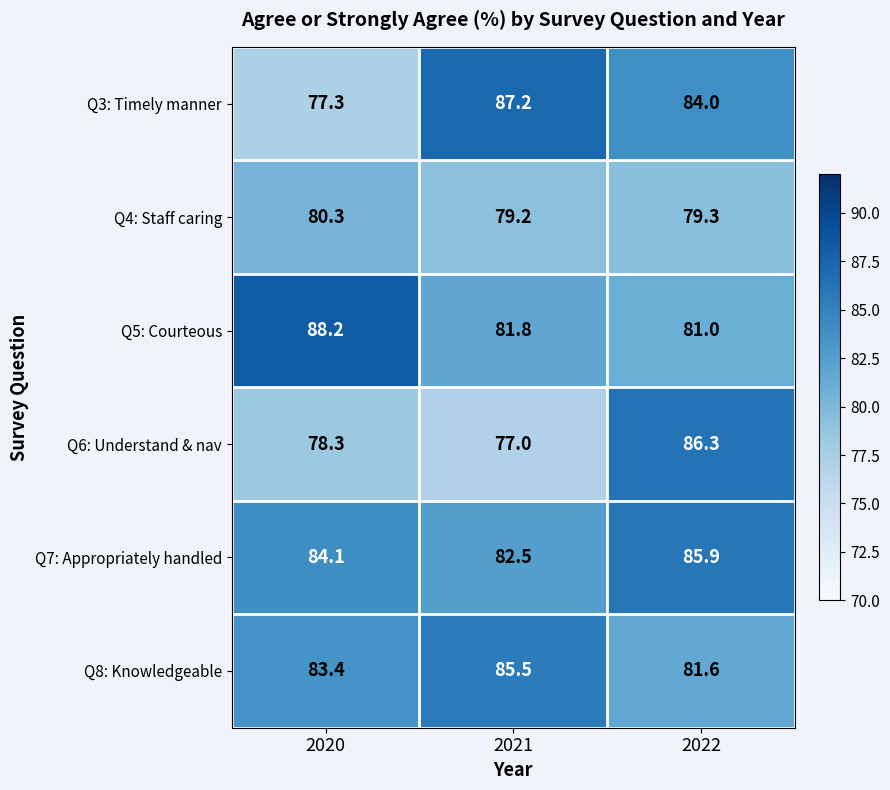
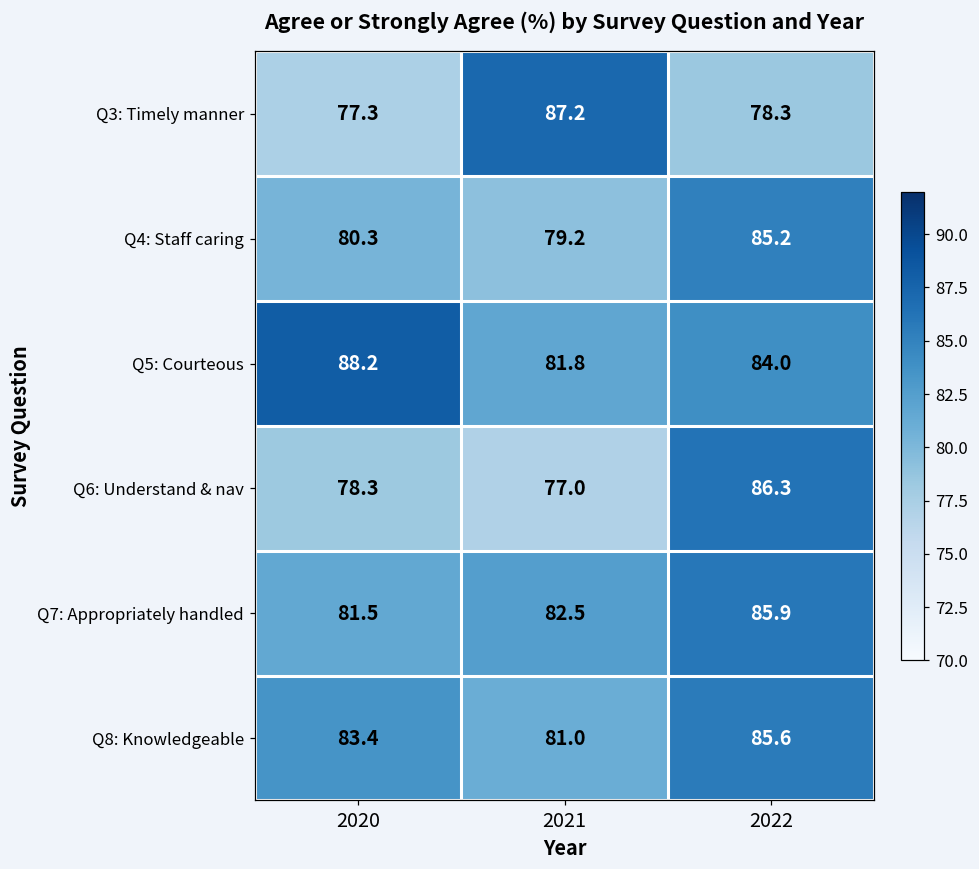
Q3: Timely manner, 2022: 84.0 -> 78.3
Q4: Staff caring, 2022: 79.3 -> 85.2
Q5: Courteous, 2022: 81.0 -> 84.0
Q7: Appropriately handled, 2020: 84.1 -> 81.5
Q8: Knowledgeable, 2021: 85.5 -> 81.0
Q8: Knowledgeable, 2022: 81.6 -> 85.6
